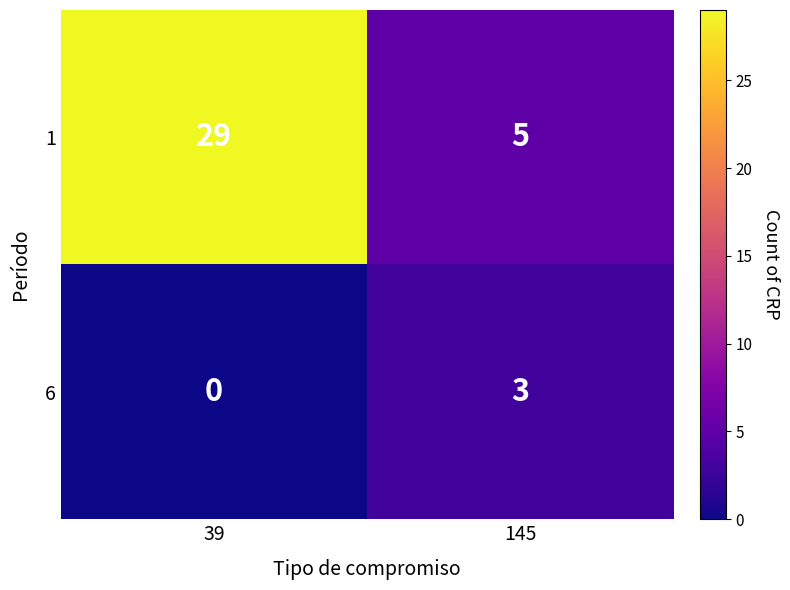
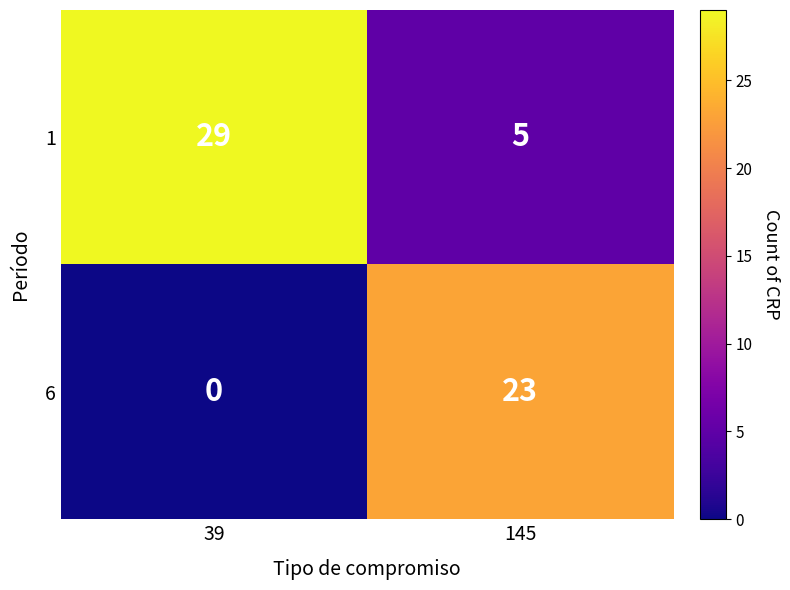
6, 145: 3 -> 23
